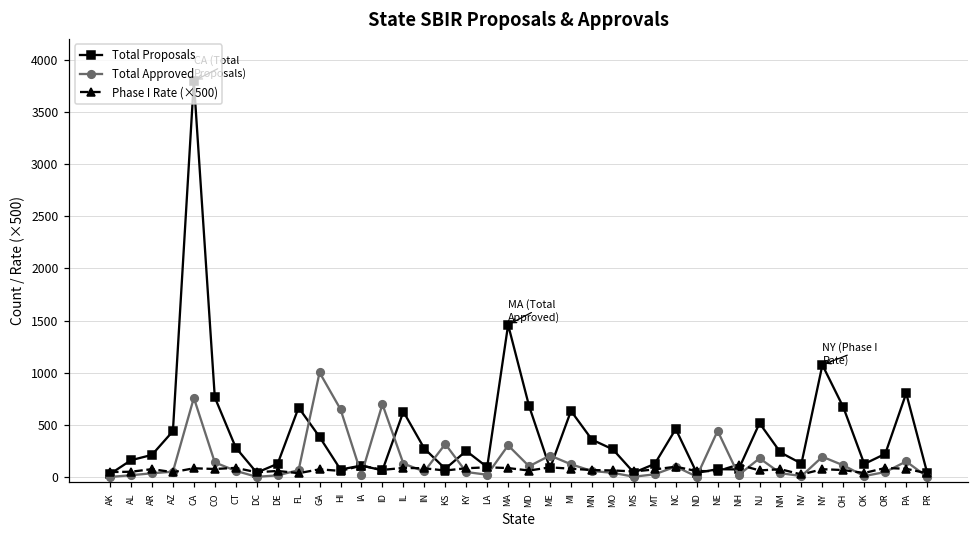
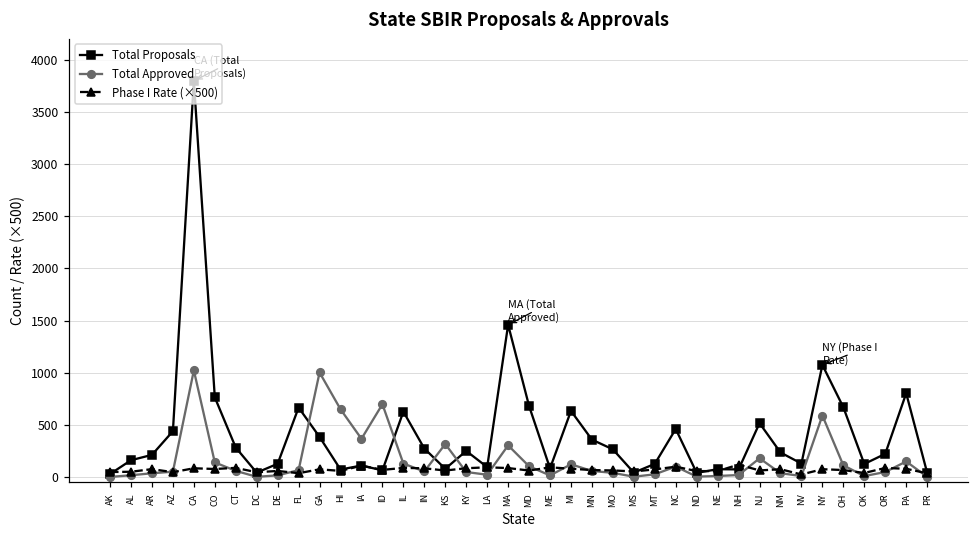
Total Approved, CA: 800 -> 1000
Total Approved, IA: 0 -> 400
Total Approved, ME: 200 -> 0
Total Approved, NE: 400 -> 0
Total Approved, NY: 200 -> 600
